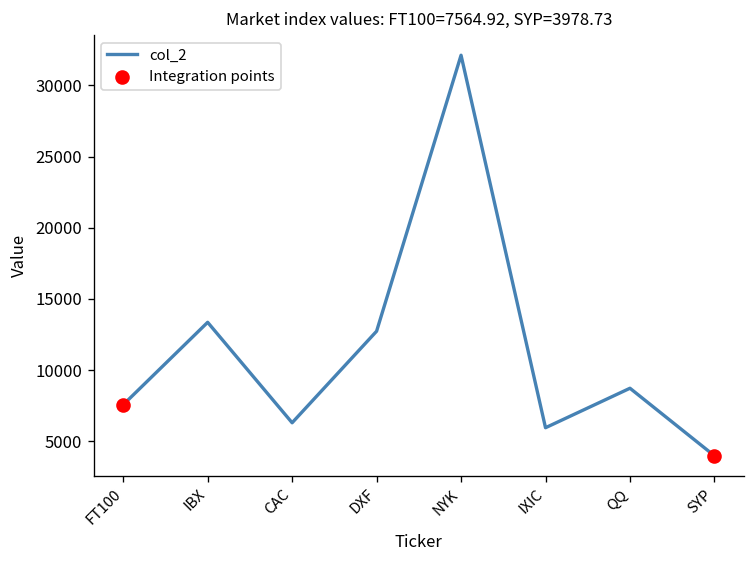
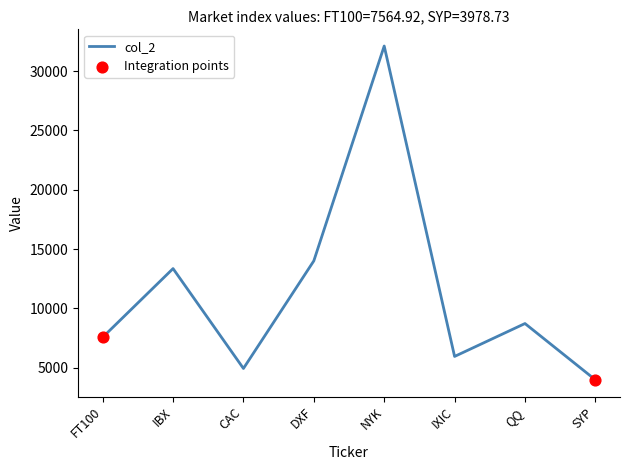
col_2, CAC: 6300 -> 4900
col_2, DXF: 12700 -> 14000
